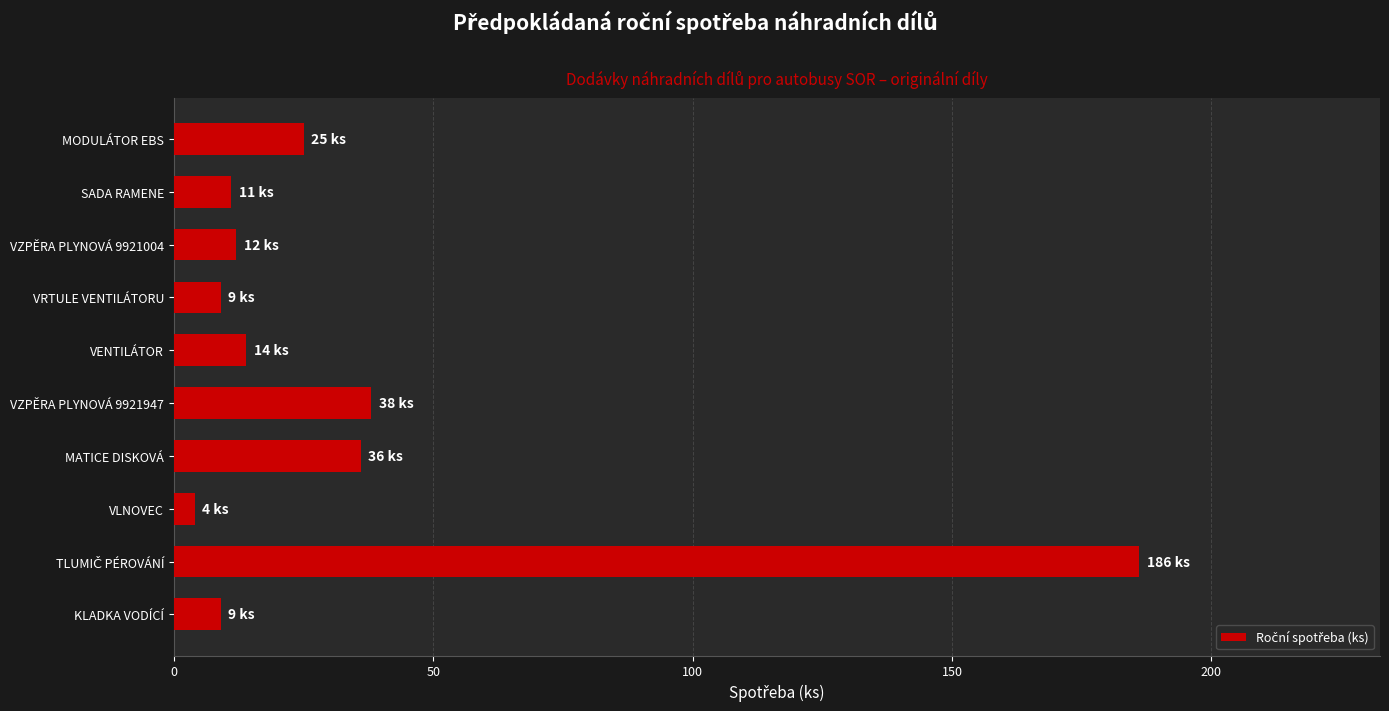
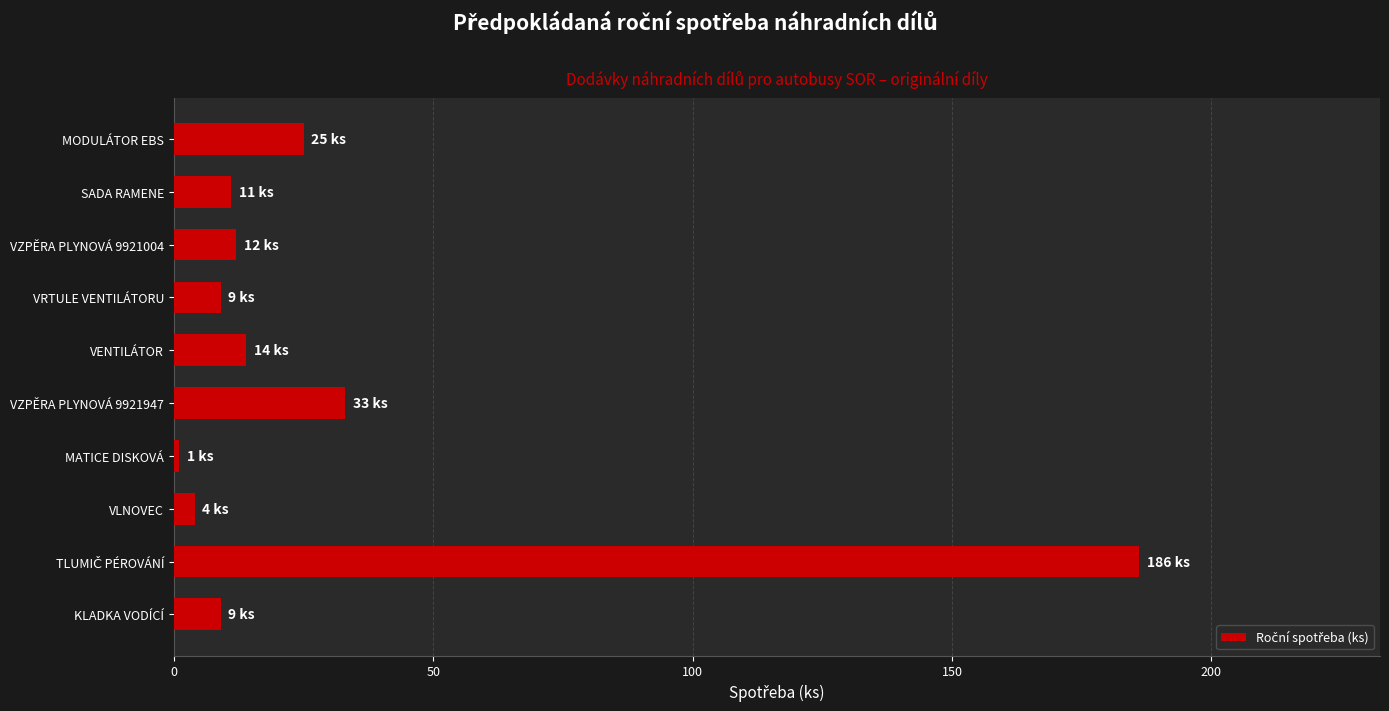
VZPĚRA PLYNOVÁ 9921947: 38 -> 33
MATICE DISKOVÁ: 36 -> 1
